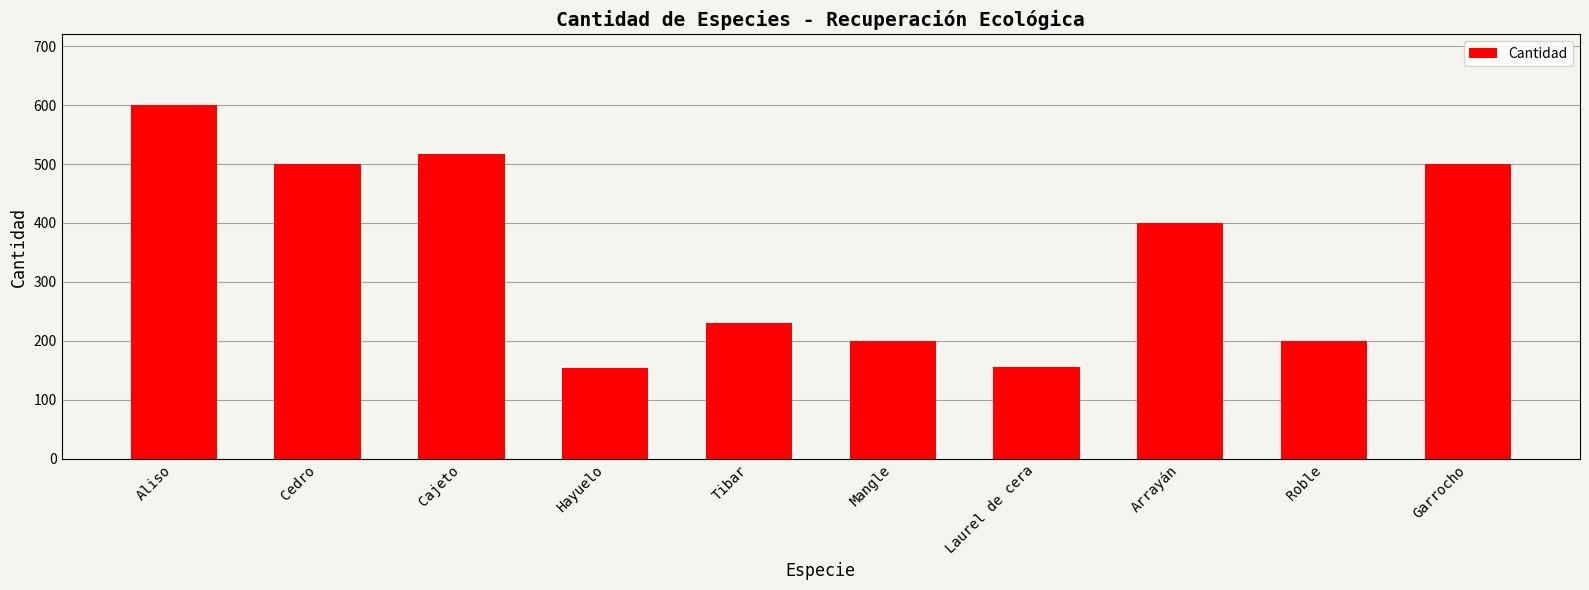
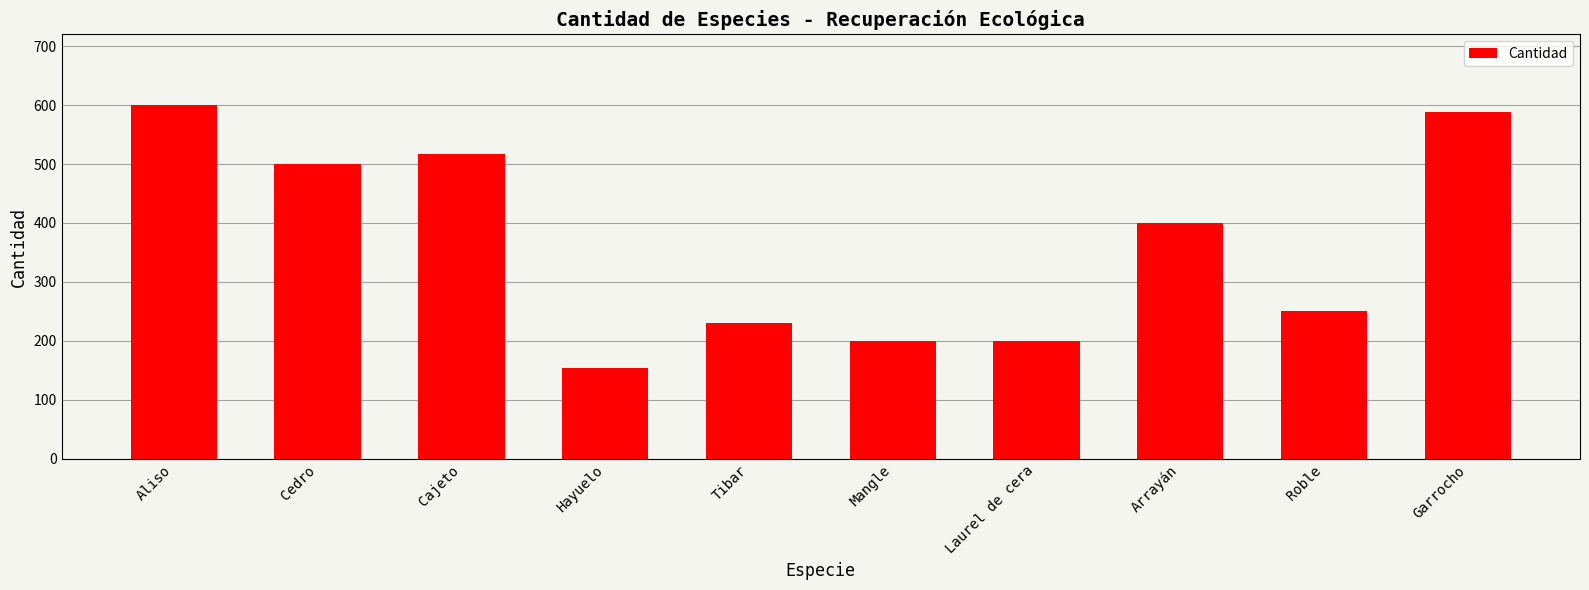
Laurel de cera: 160 -> 200
Roble: 200 -> 250
Garrocho: 500 -> 590
